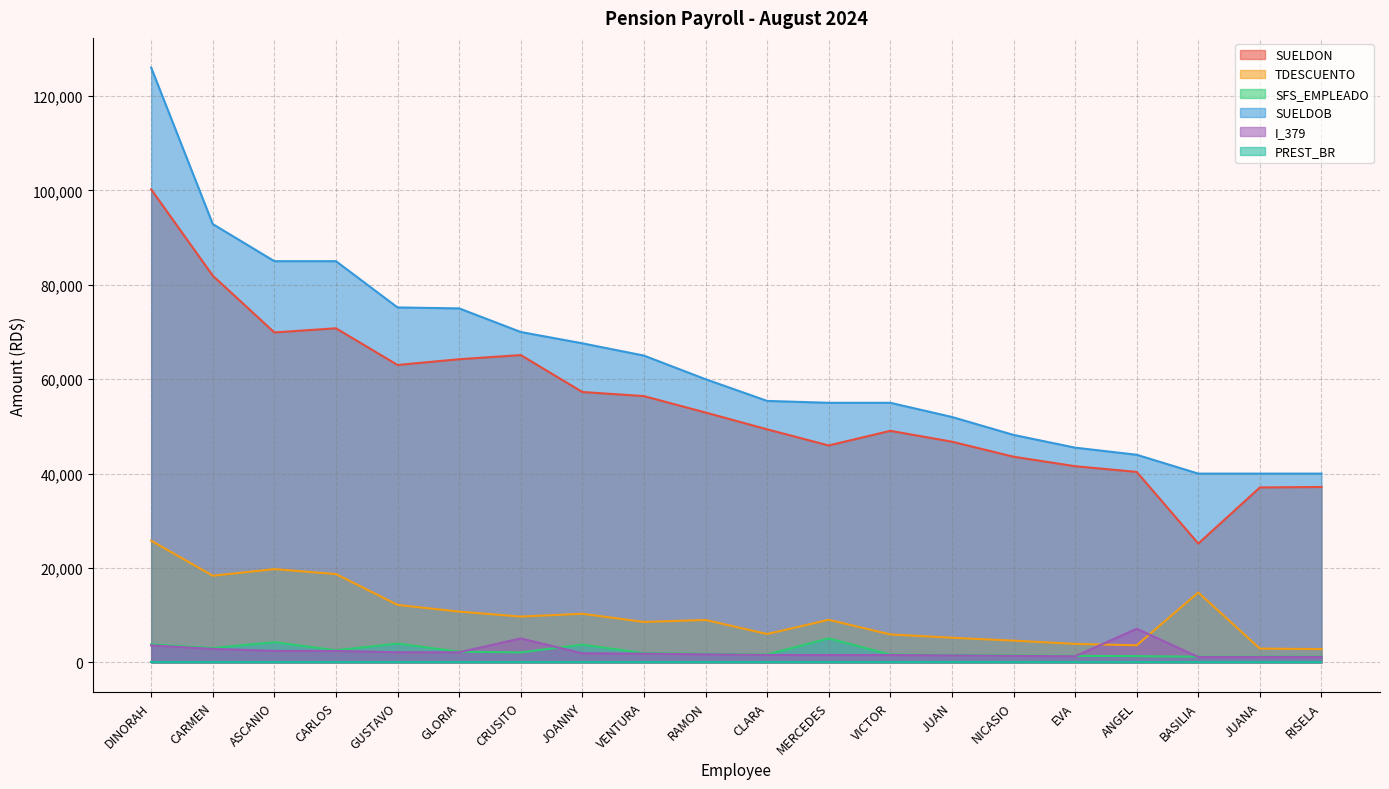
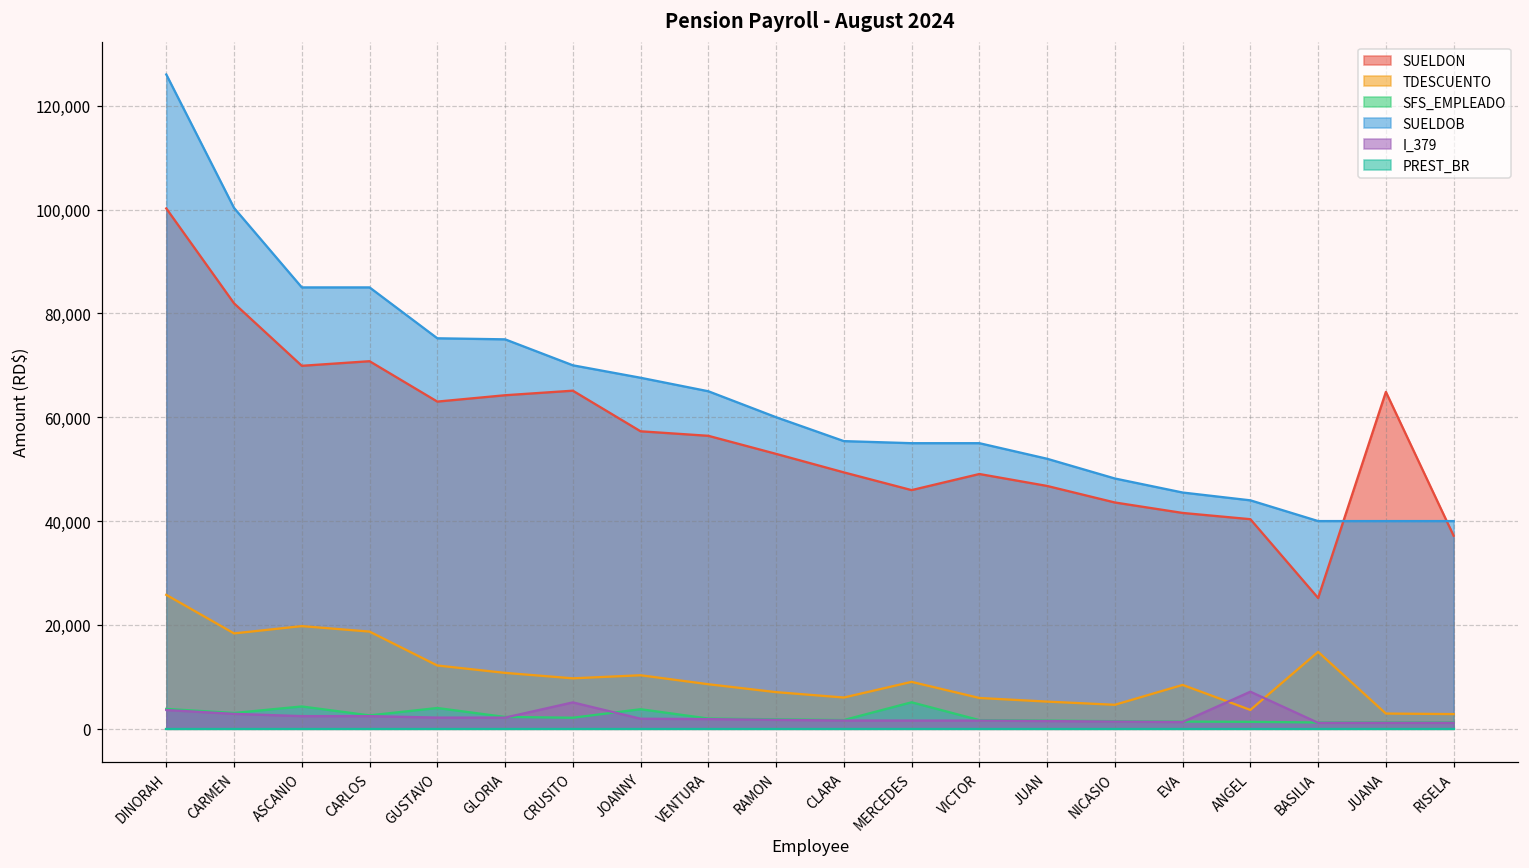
SUELDOB, CARMEN: 93,000 -> 100,000
TDESCUENTO, RAMON: 9,000 -> 7,000
TDESCUENTO, EVA: 4,000 -> 8,000
SUELDON, JUANA: 37,000 -> 65,000
